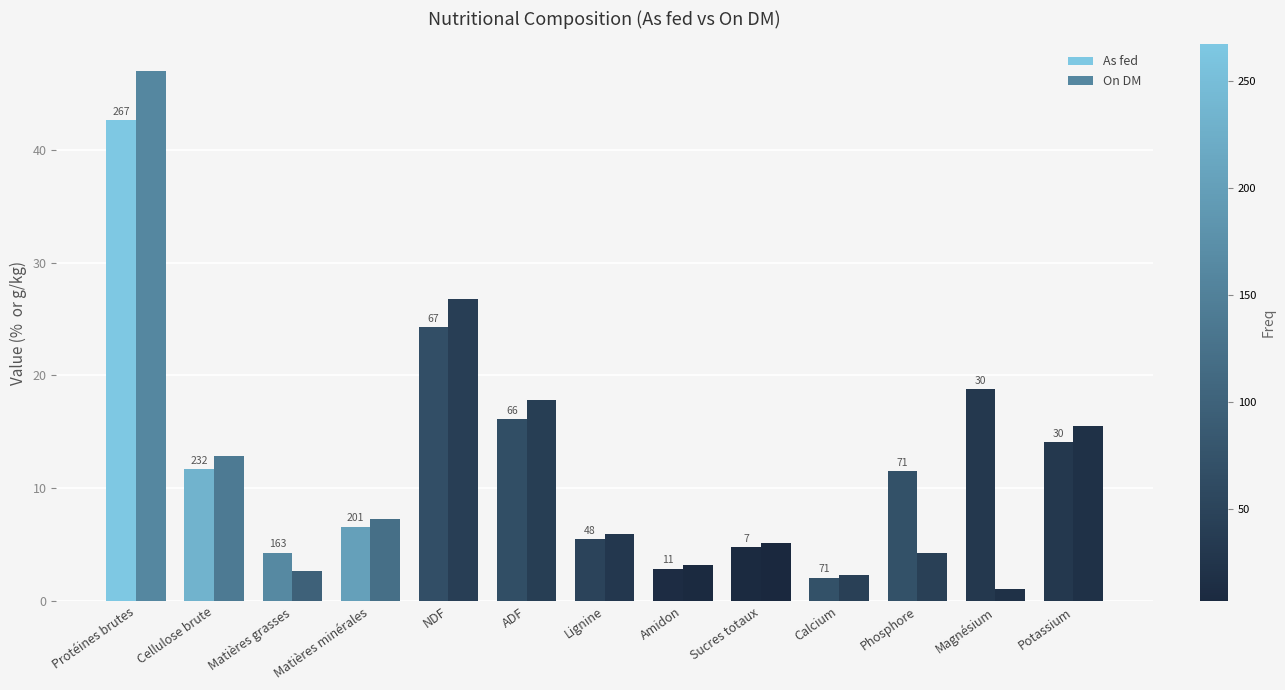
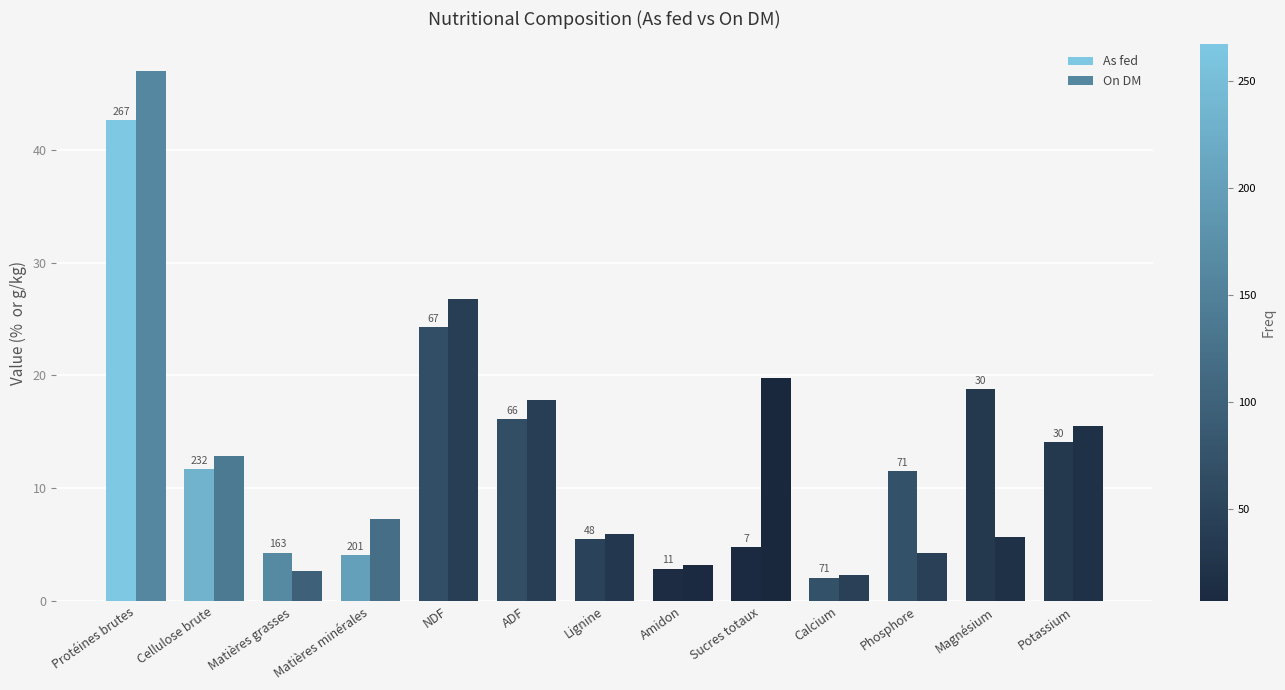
As fed, Matières minérales: 6.6 -> 4.1
On DM, Sucres totaux: 5.2 -> 19.8
On DM, Magnésium: 1.1 -> 5.7
